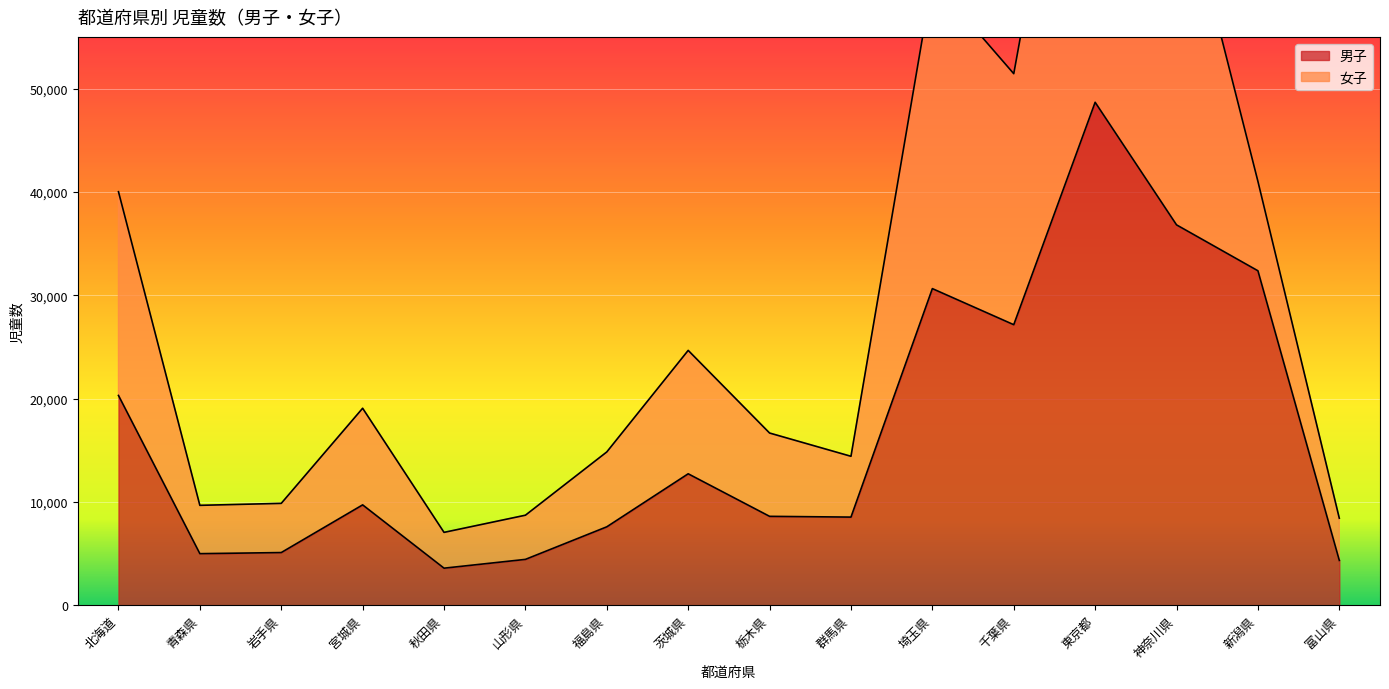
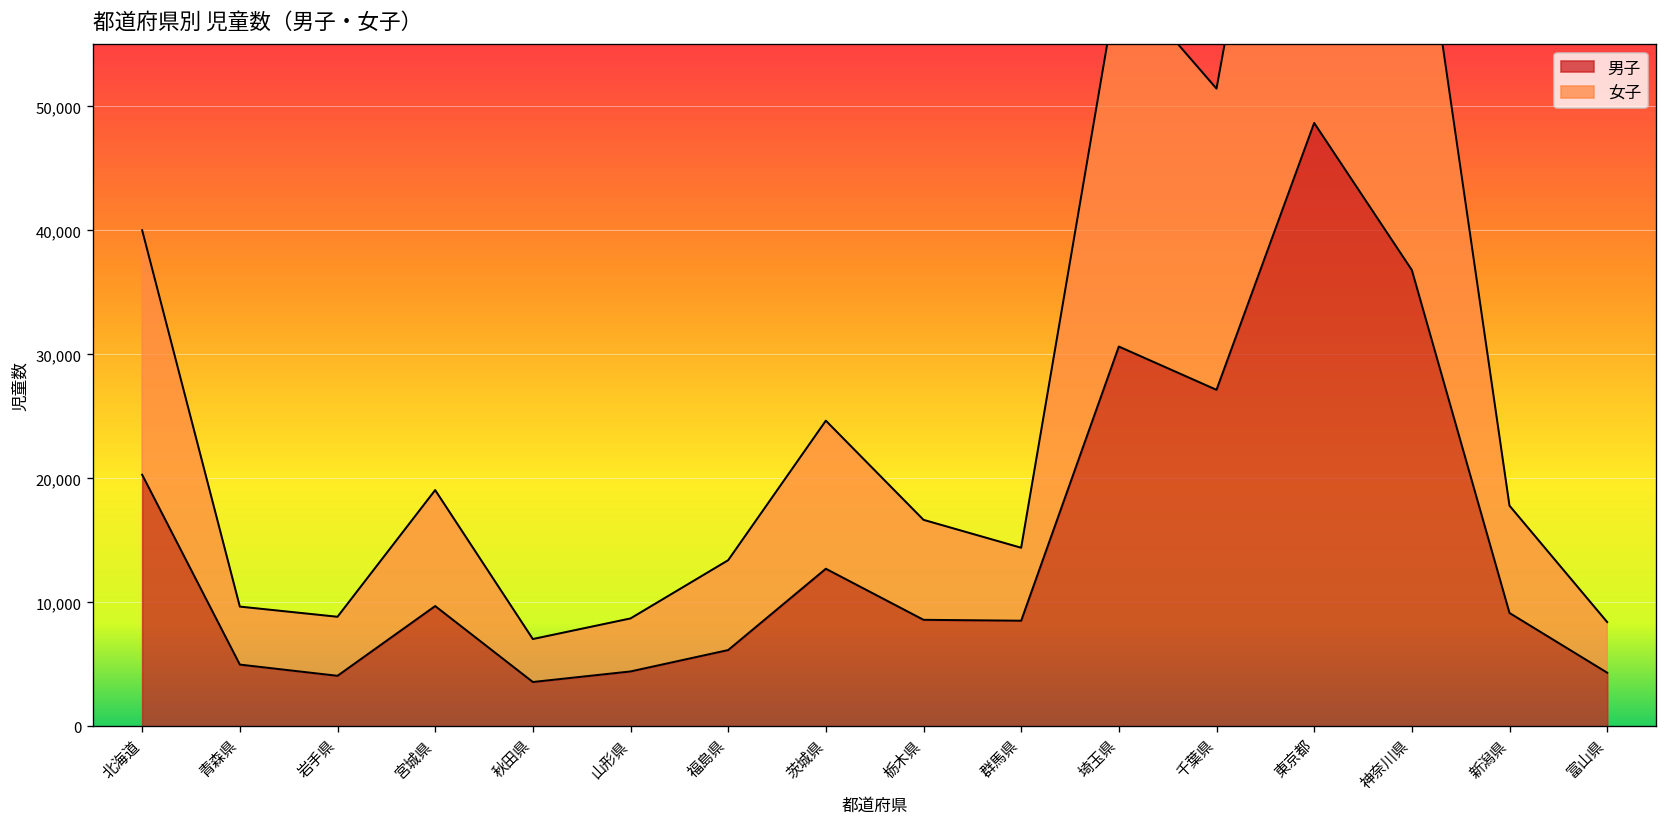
男子, 岩手県: 5,100 -> 4,100
男子, 福島県: 7,600 -> 6,200
男子, 新潟県: 32,400 -> 9,100
